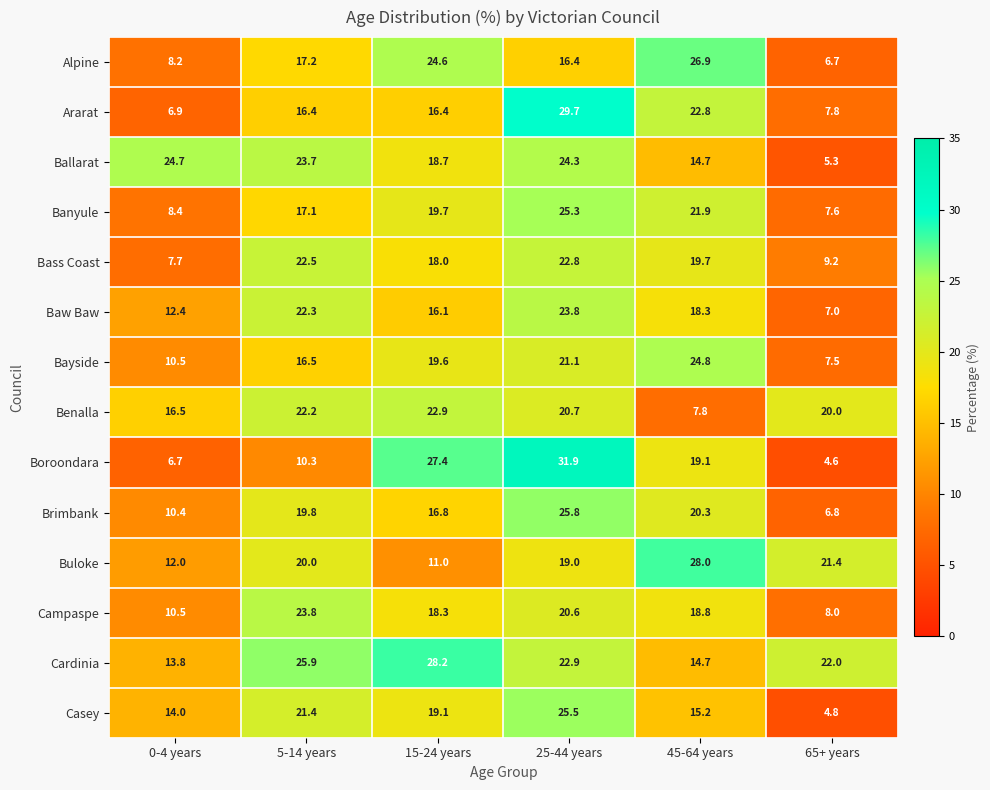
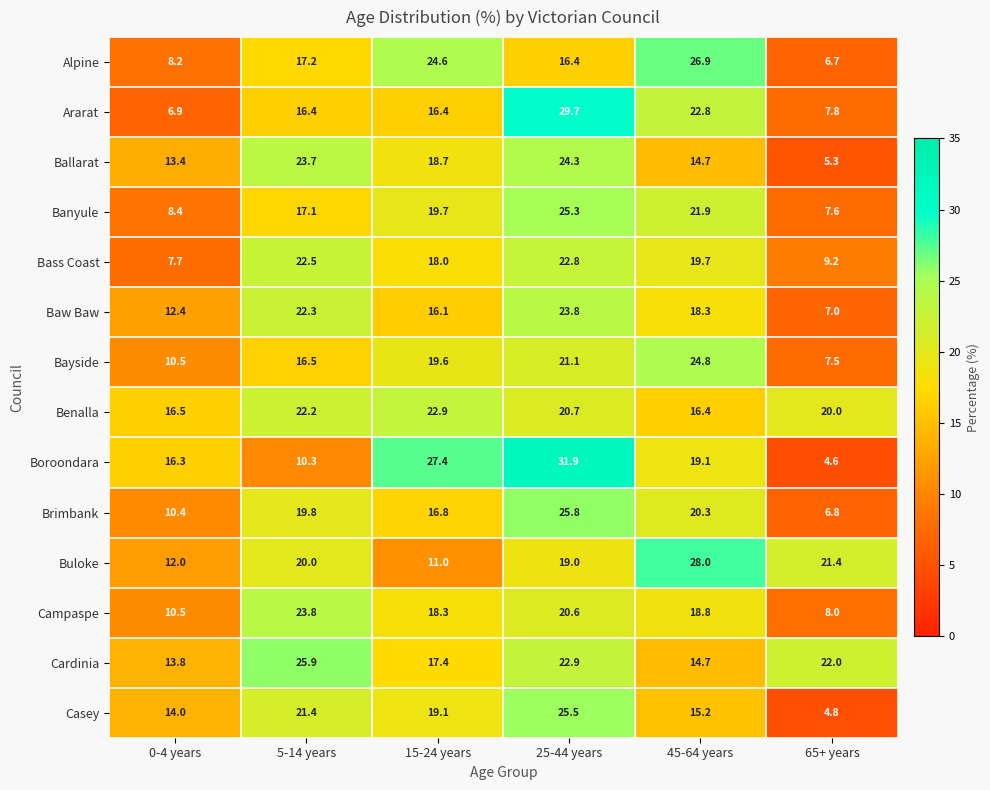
Ballarat, 0-4 years: 24.7 -> 13.4
Benalla, 45-64 years: 7.8 -> 16.4
Boroondara, 0-4 years: 6.7 -> 16.3
Cardinia, 15-24 years: 28.2 -> 17.4
